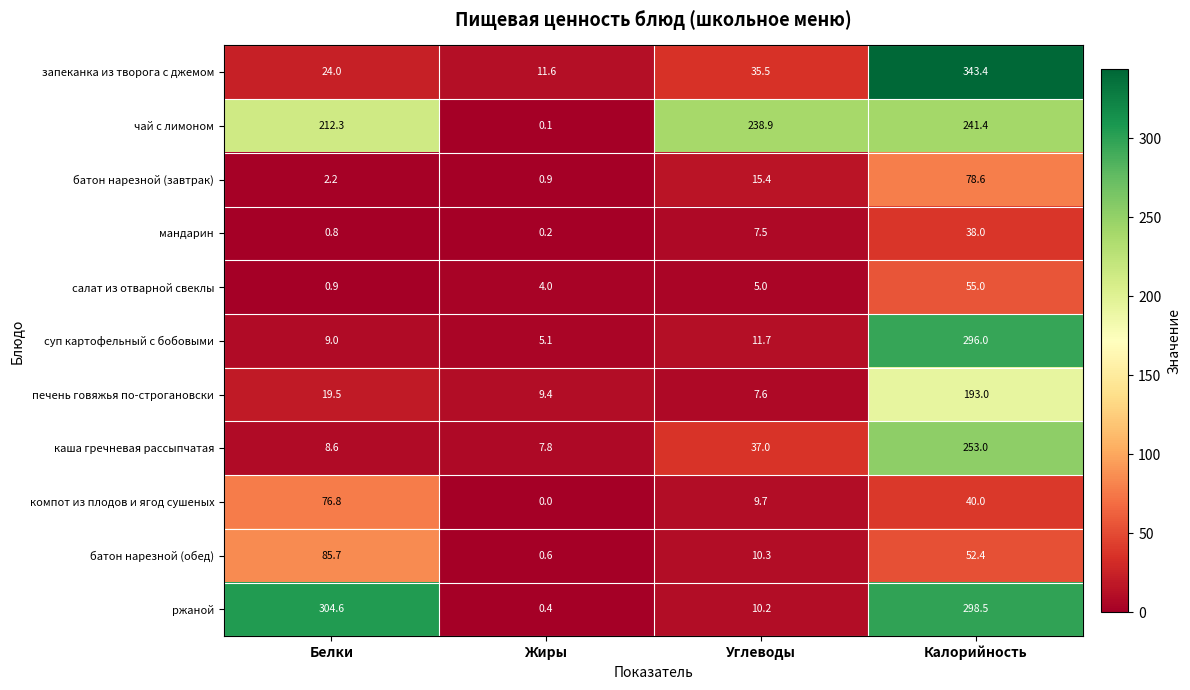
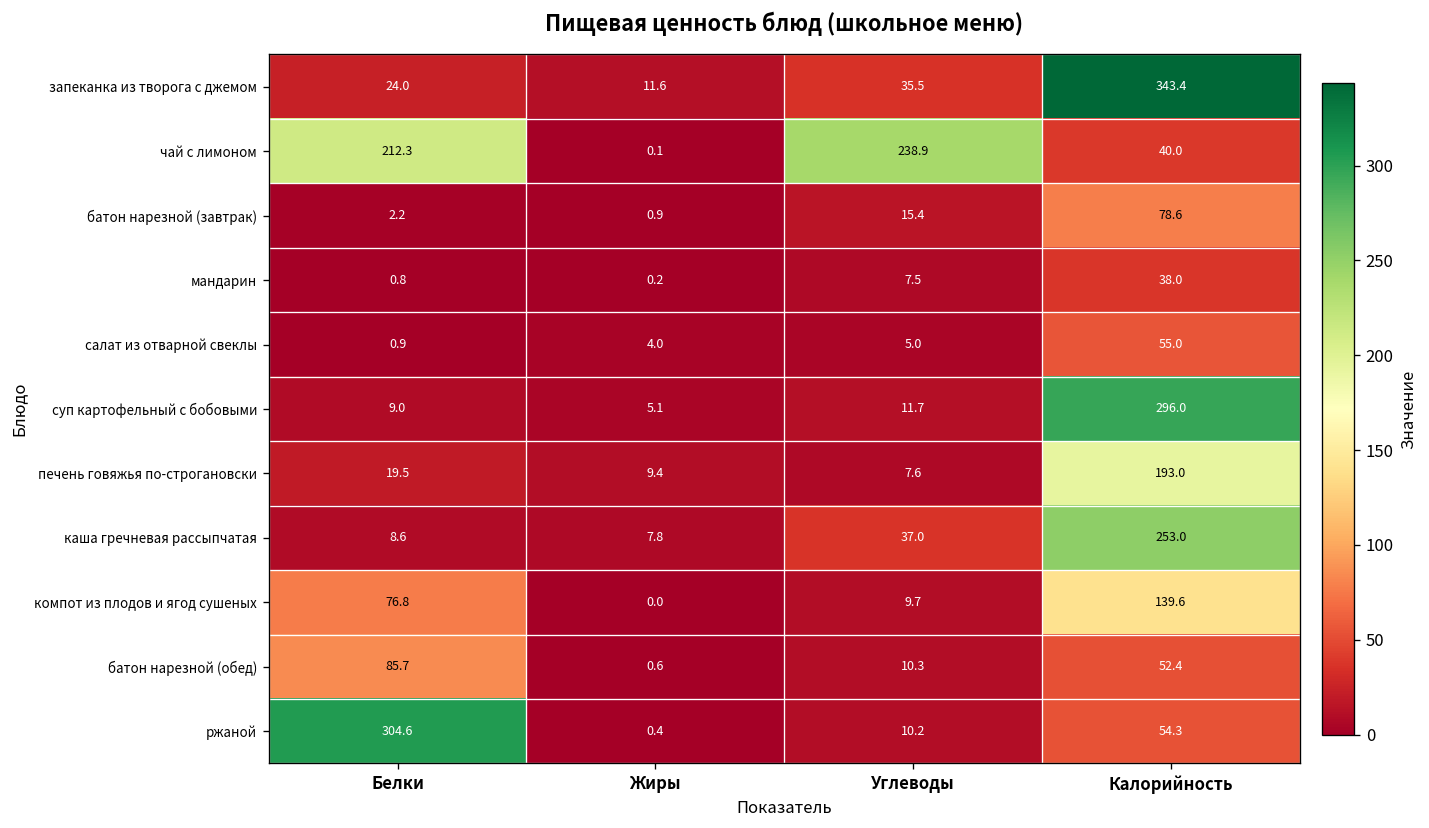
чай с лимоном, Калорийность: 241.4 -> 40.0
компот из плодов и ягод сушеных, Калорийность: 40.0 -> 139.6
ржаной, Калорийность: 298.5 -> 54.3
